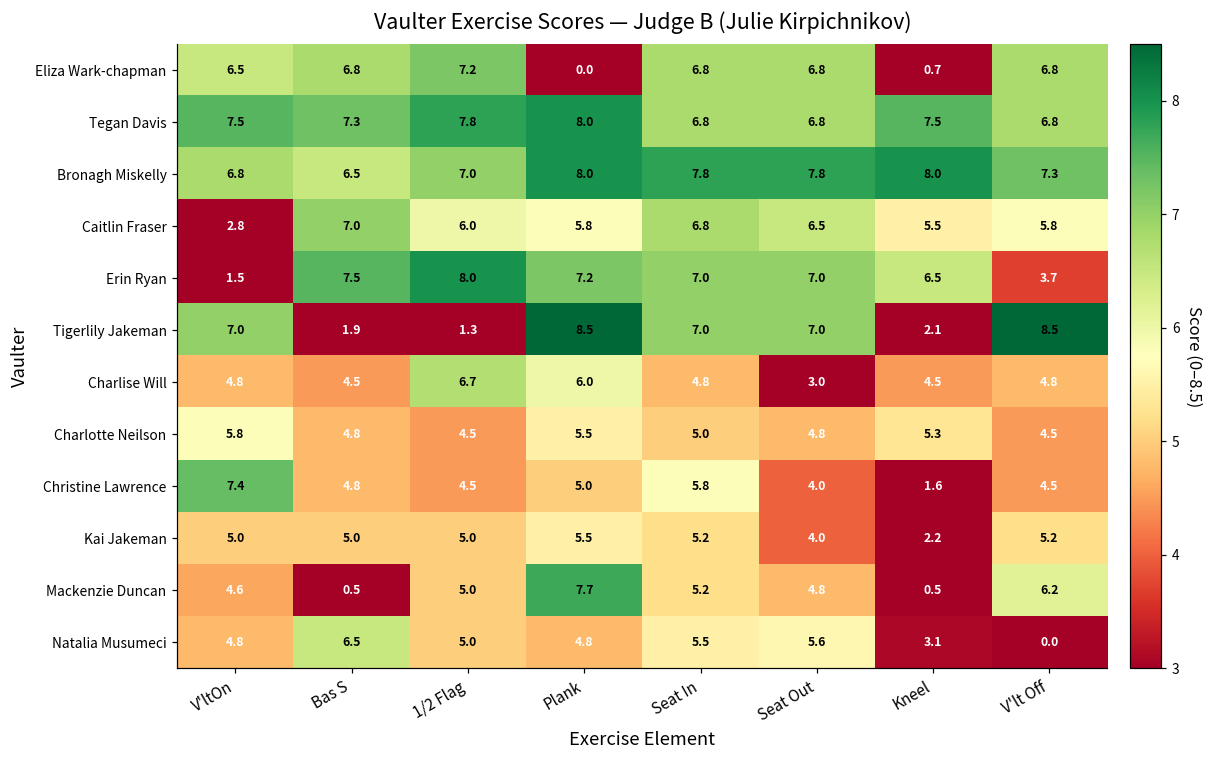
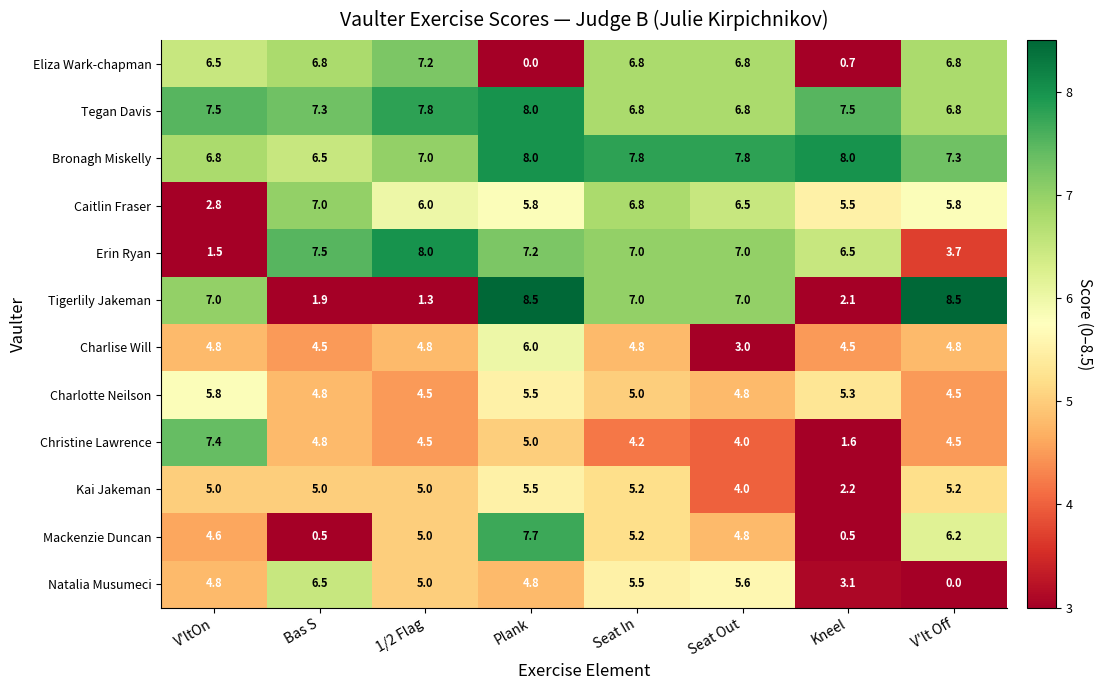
Charlise Will, 1/2 Flag: 6.7 -> 4.8
Christine Lawrence, Seat In: 5.8 -> 4.2
